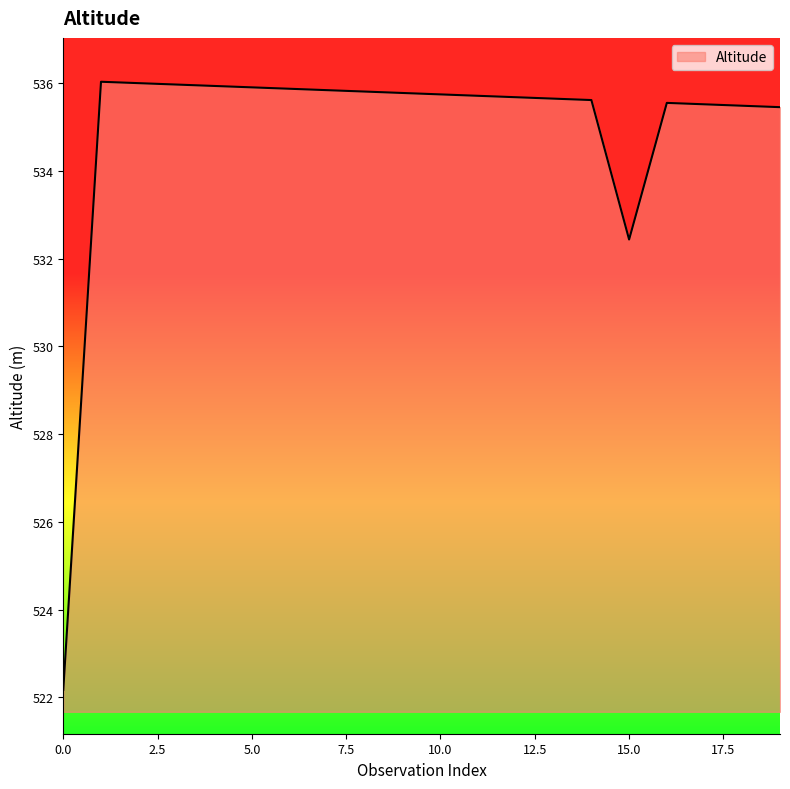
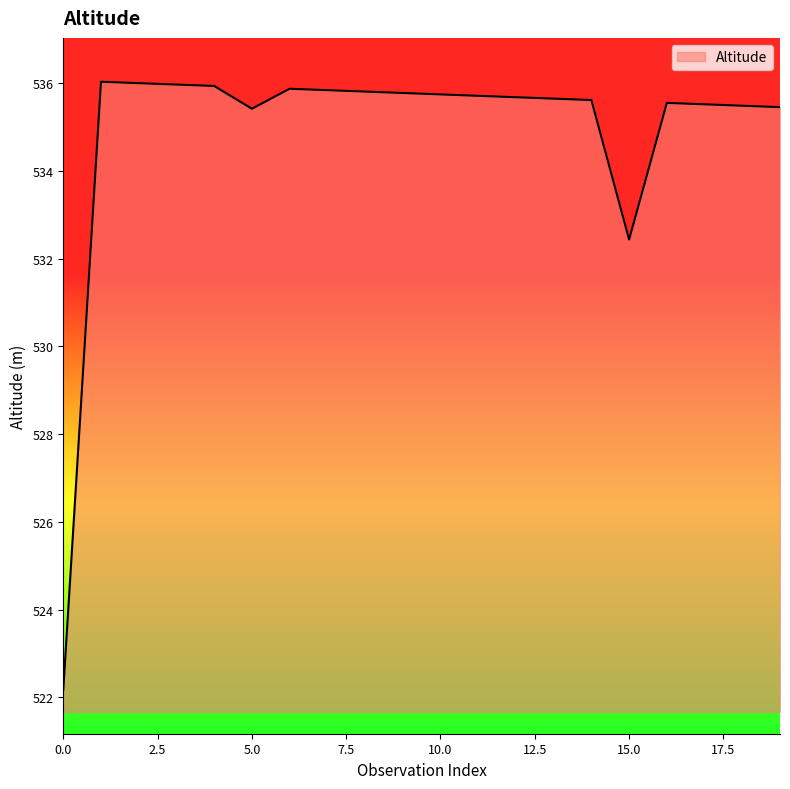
5.0: 535.9 -> 535.4
